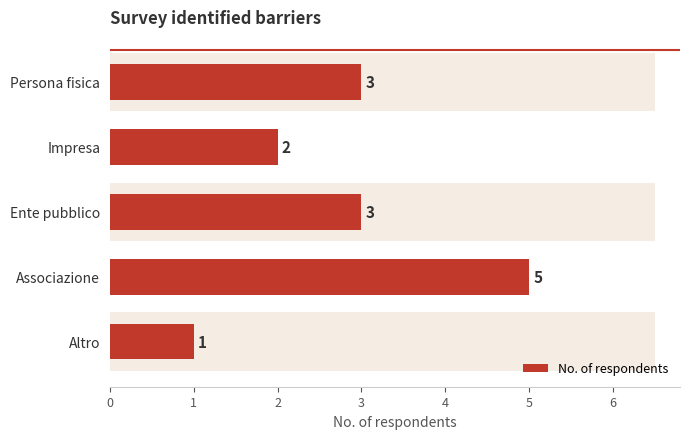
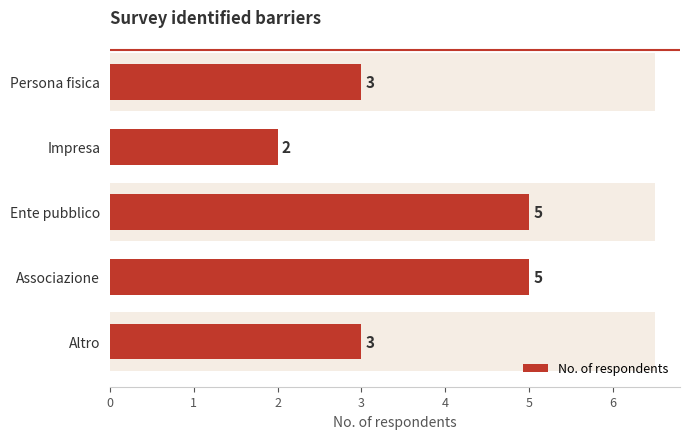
No. of respondents, Ente pubblico: 3 -> 5
No. of respondents, Altro: 1 -> 3
